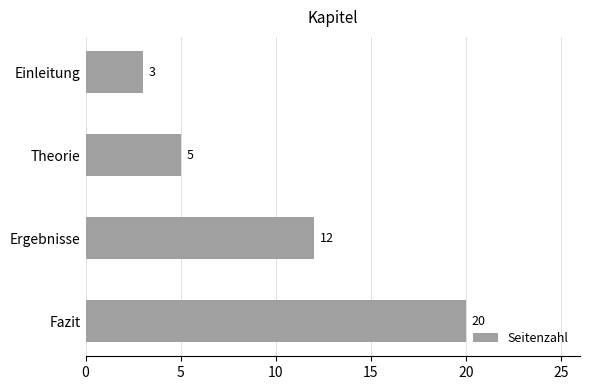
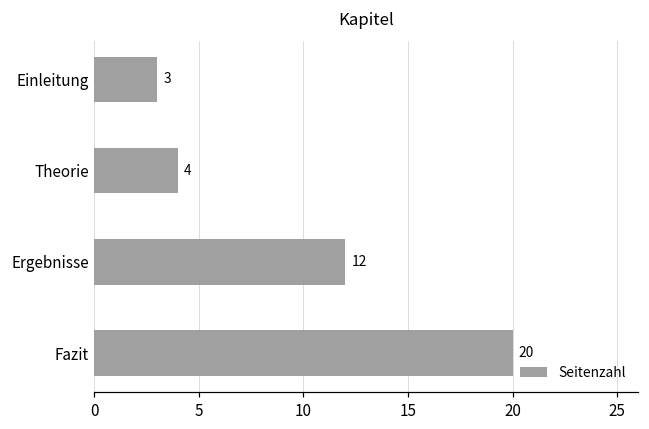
Theorie: 5 -> 4
